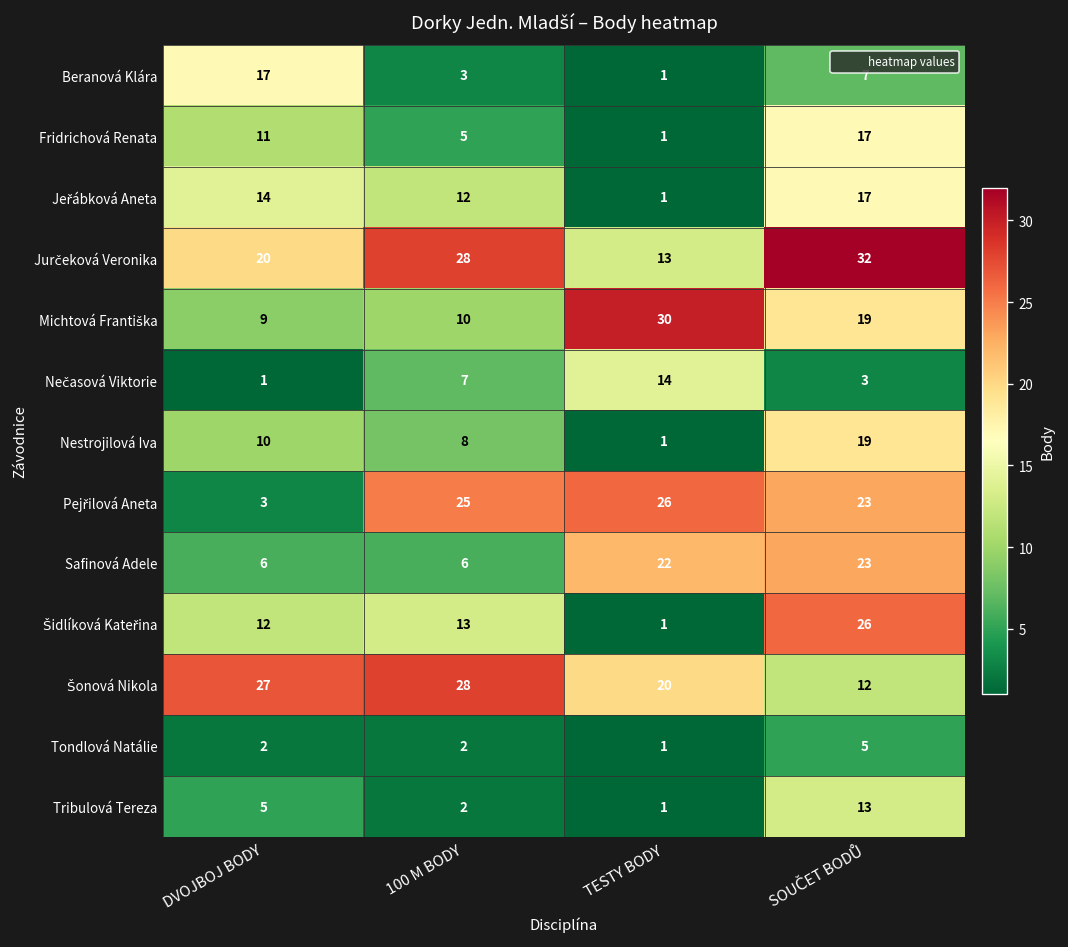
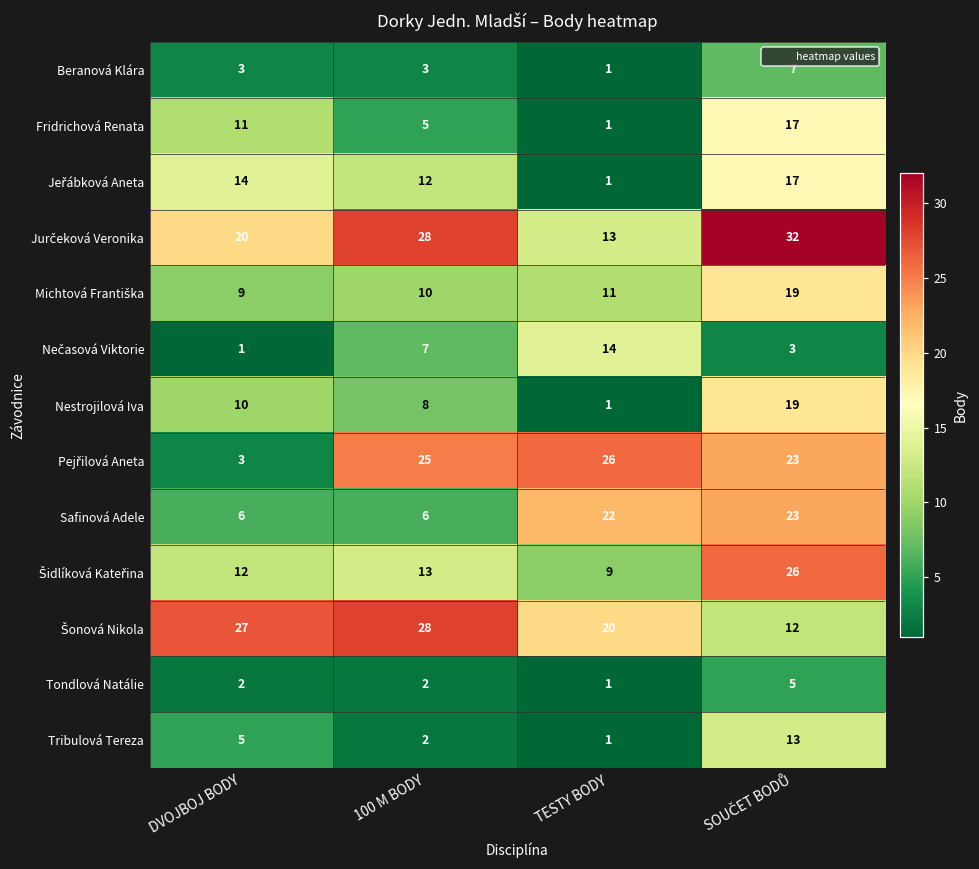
Beranová Klára, DVOJBOJ BODY: 17 -> 3
Michtová Františka, TESTY BODY: 30 -> 11
Šidlíková Kateřina, TESTY BODY: 1 -> 9
